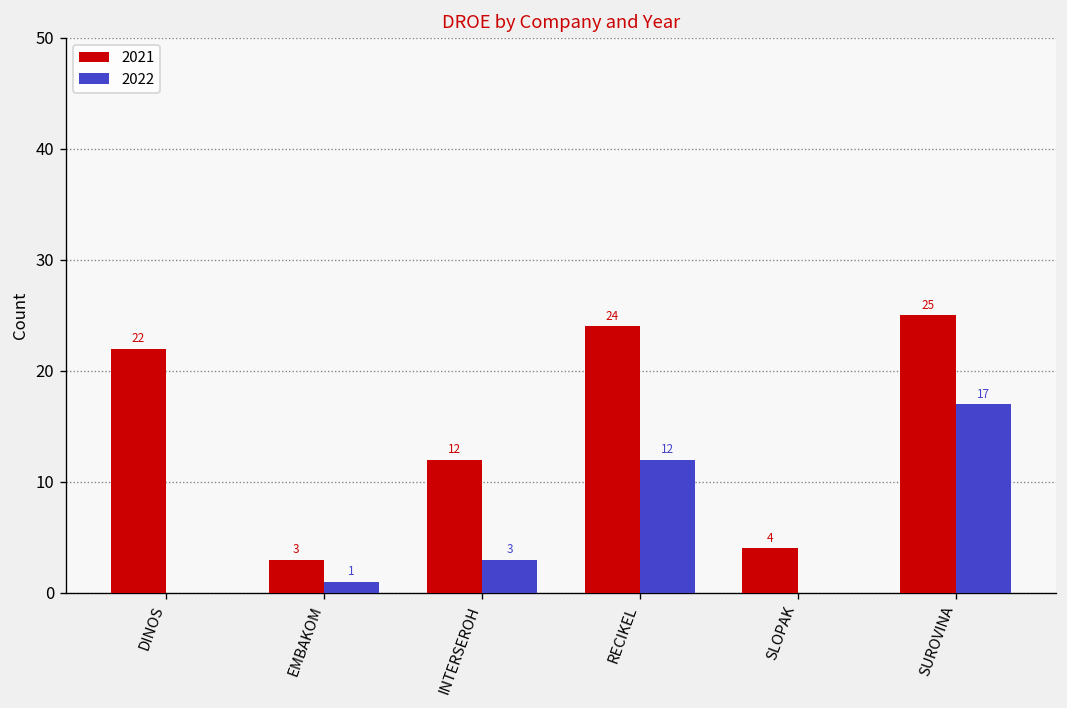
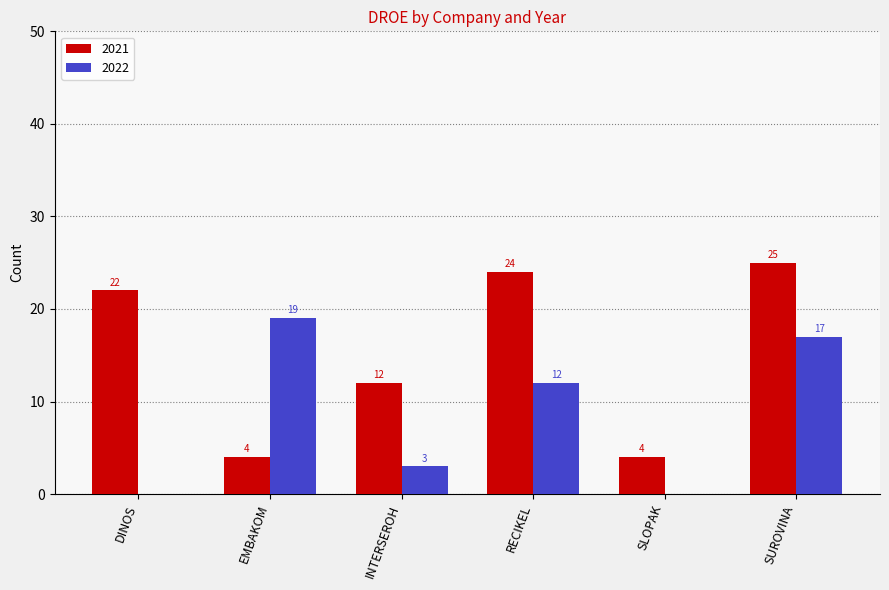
2021, EMBAKOM: 3 -> 4
2022, EMBAKOM: 1 -> 19
